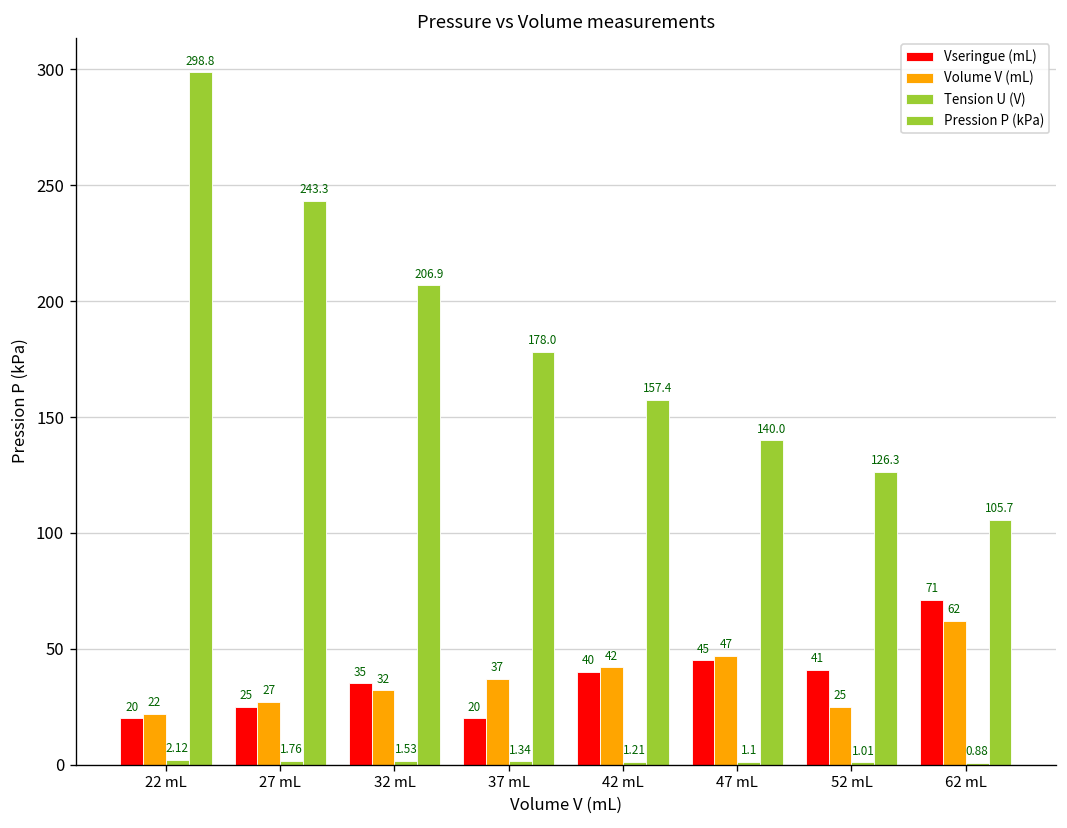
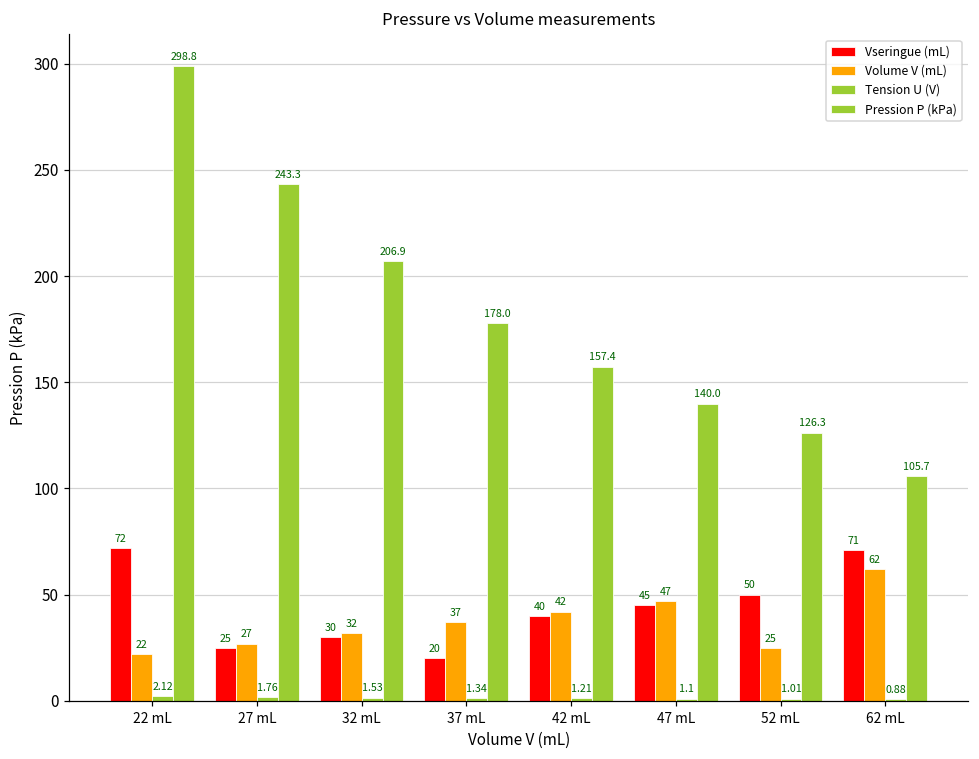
Vseringue (mL), 22 mL: 20 -> 72
Vseringue (mL), 32 mL: 35 -> 30
Vseringue (mL), 52 mL: 41 -> 50
